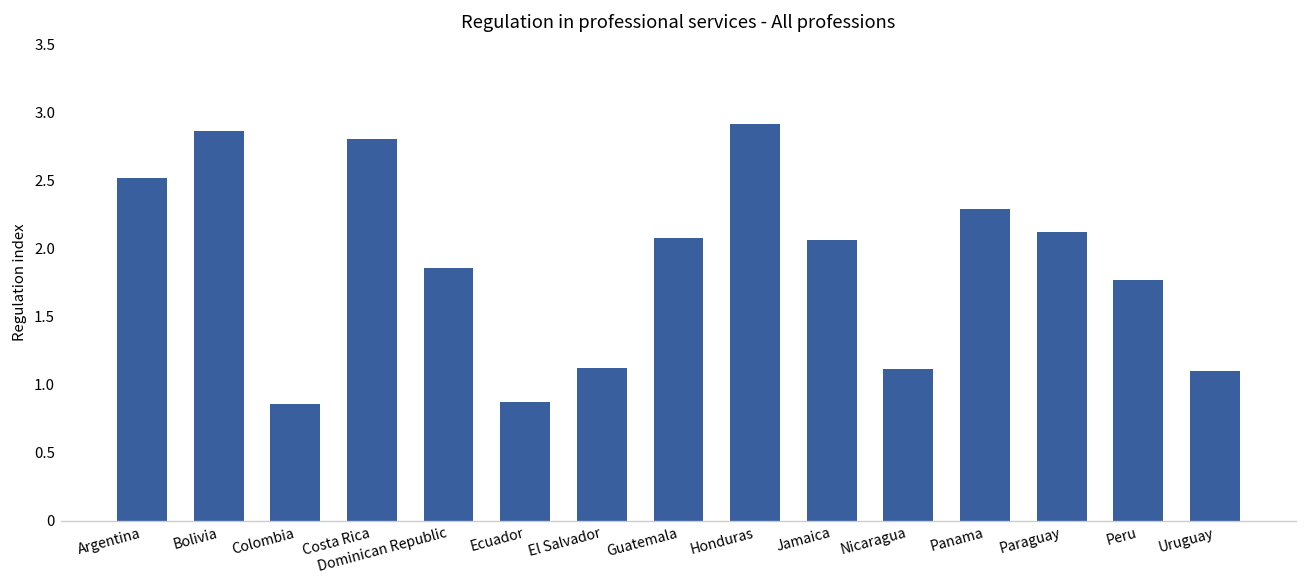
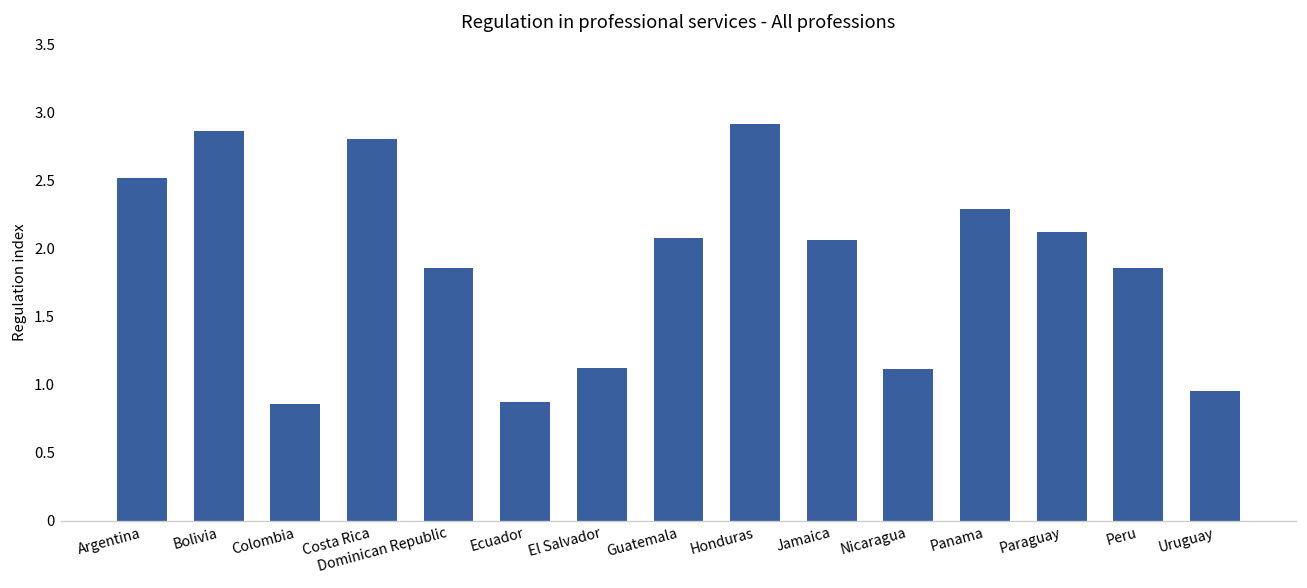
Peru: 1.77 -> 1.85
Uruguay: 1.10 -> 0.95
